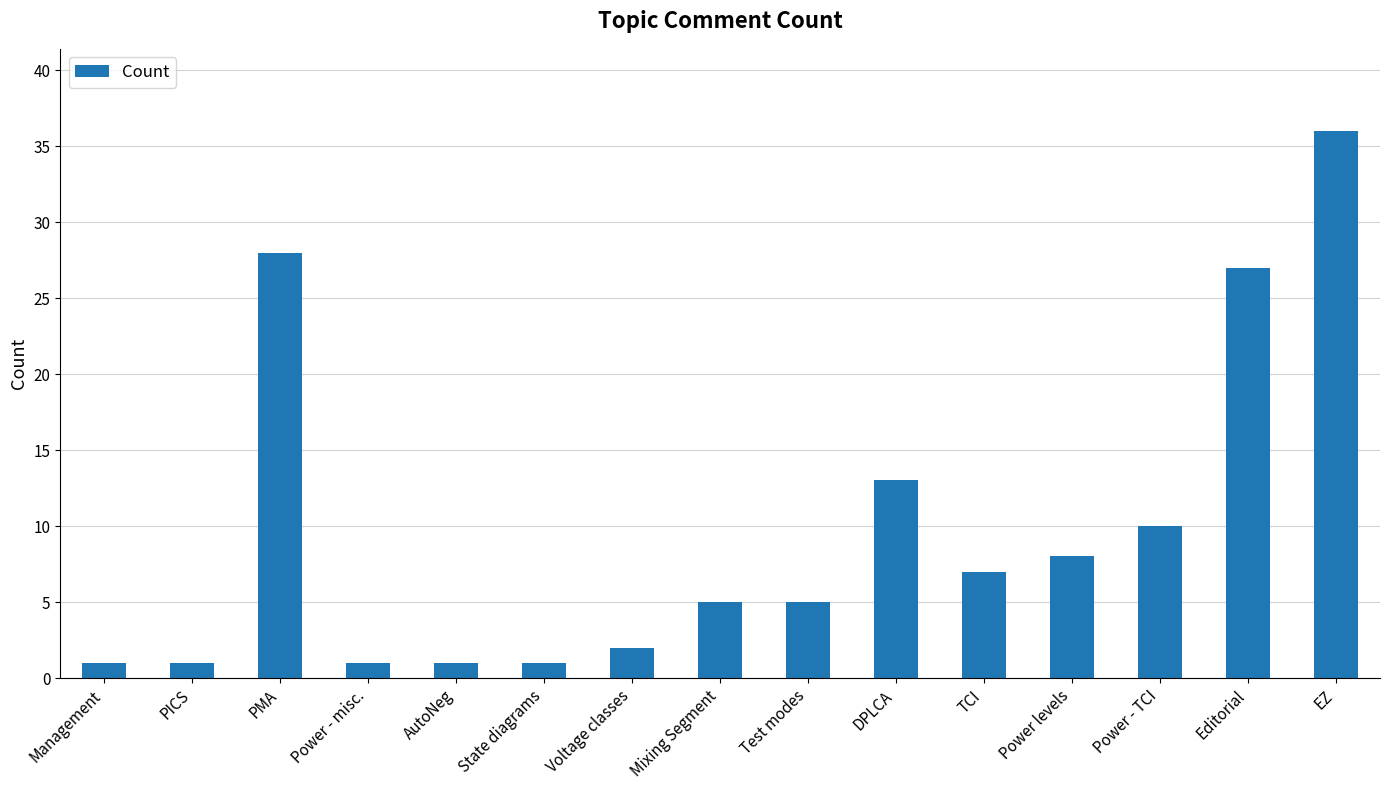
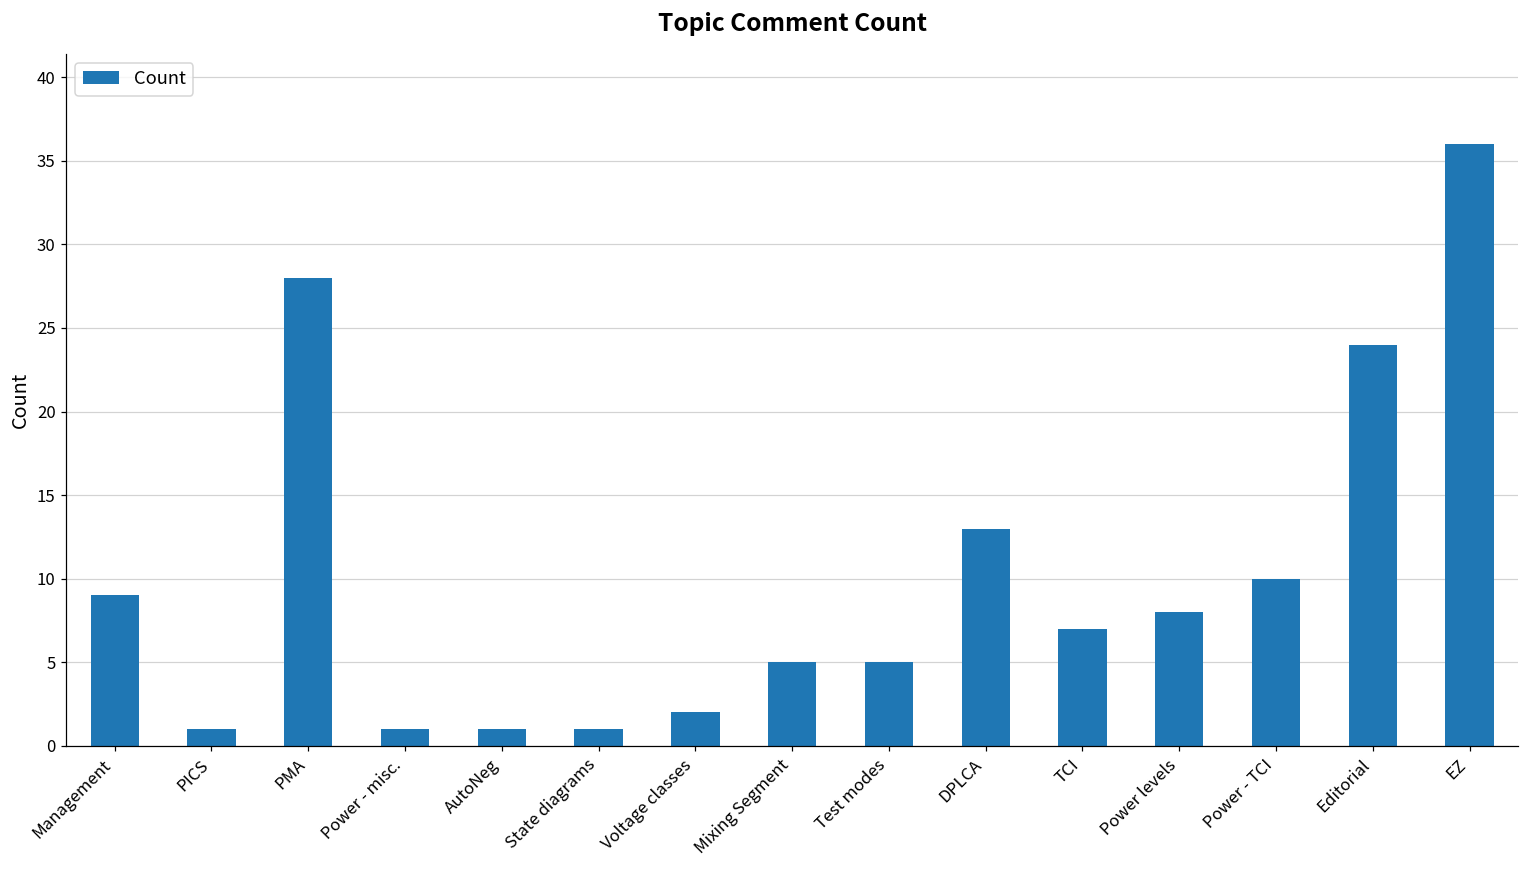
Management: 1 -> 9
Editorial: 27 -> 24
